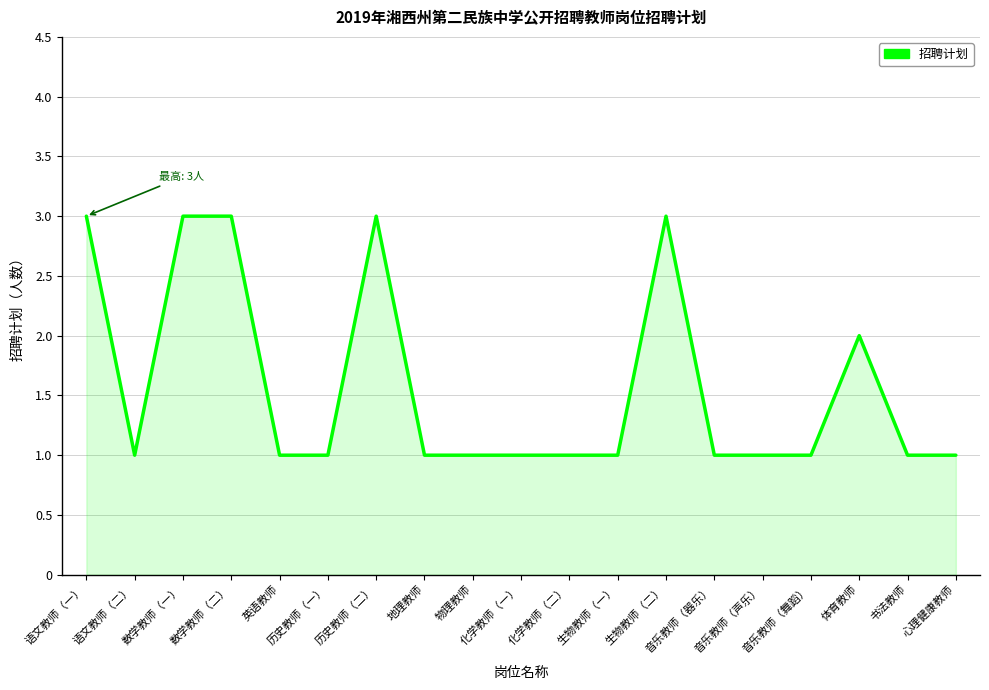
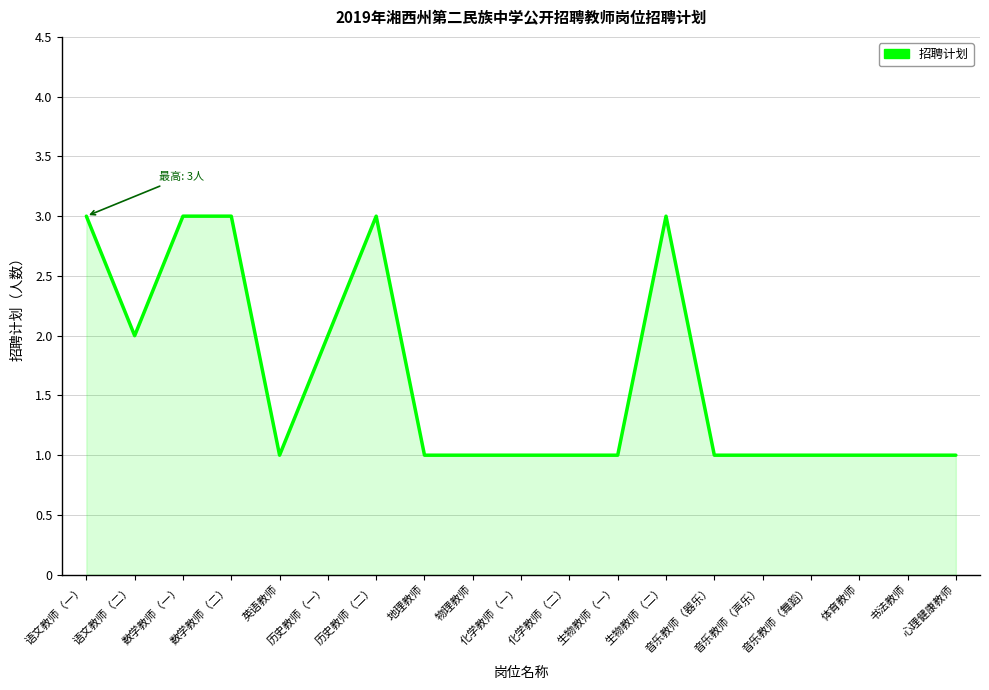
语文教师（二）: 1 -> 2
历史教师（一）: 1 -> 2
体育教师: 2 -> 1
